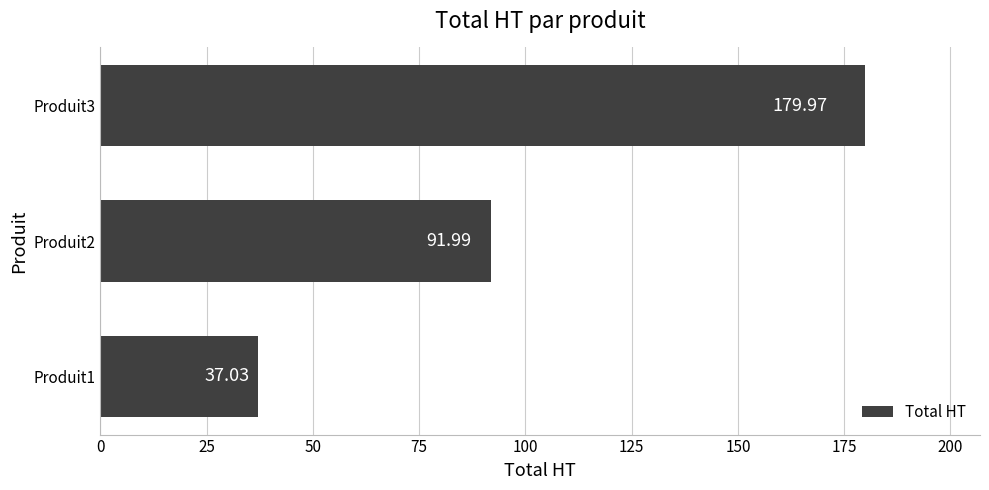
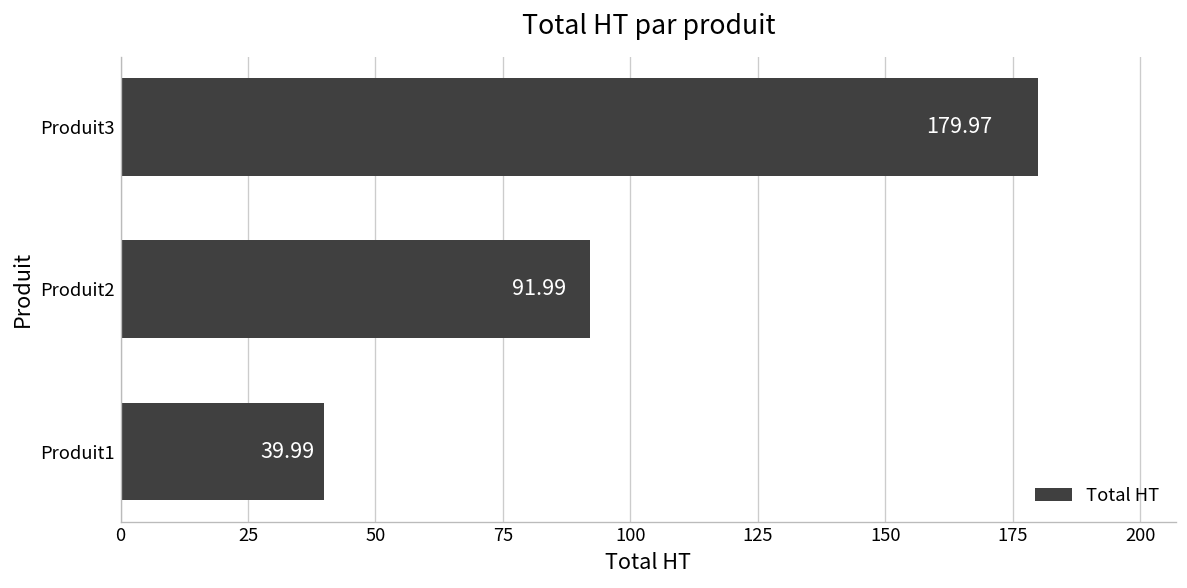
Produit1: 37.03 -> 39.99
